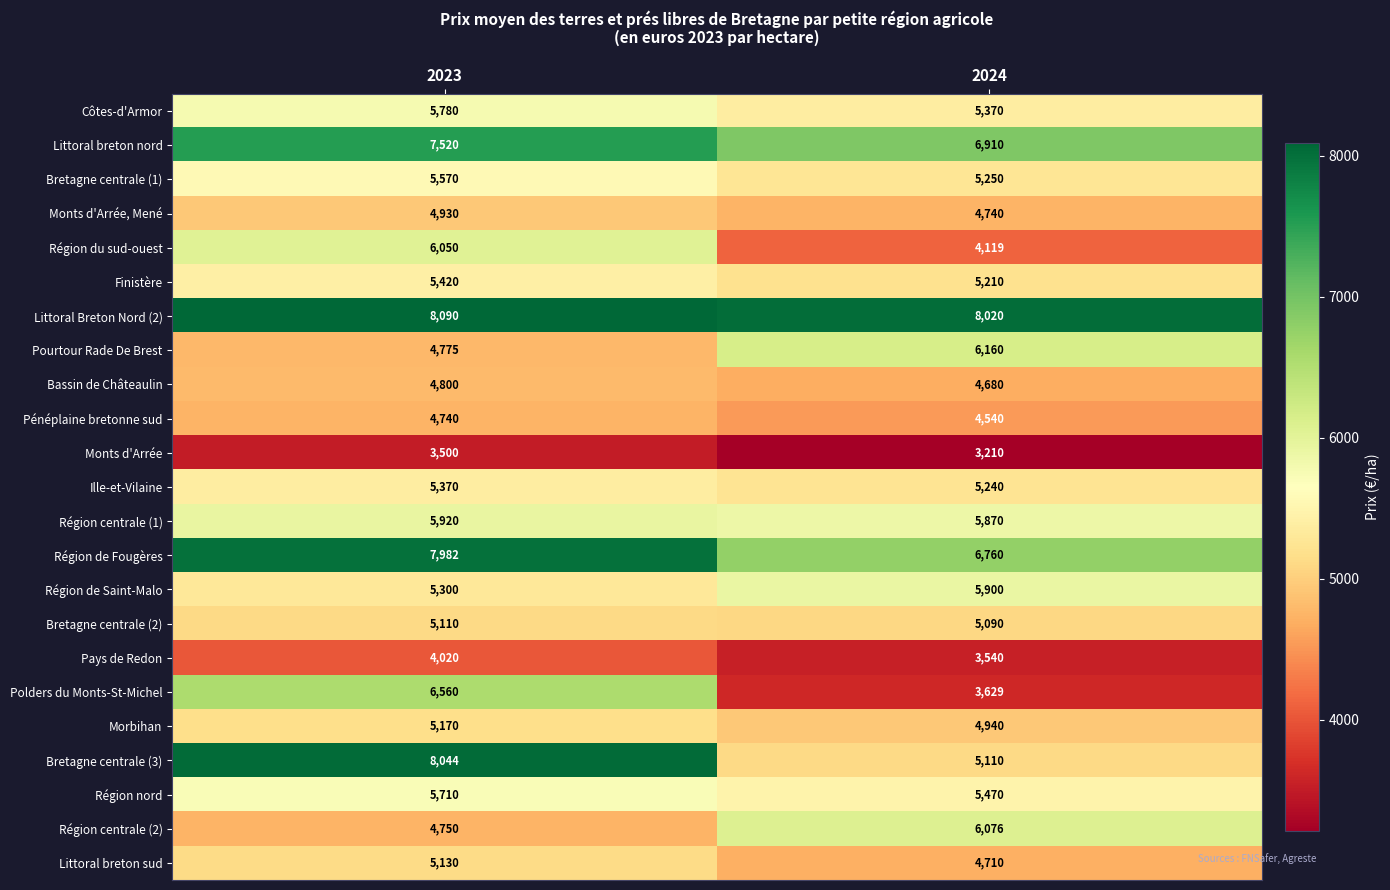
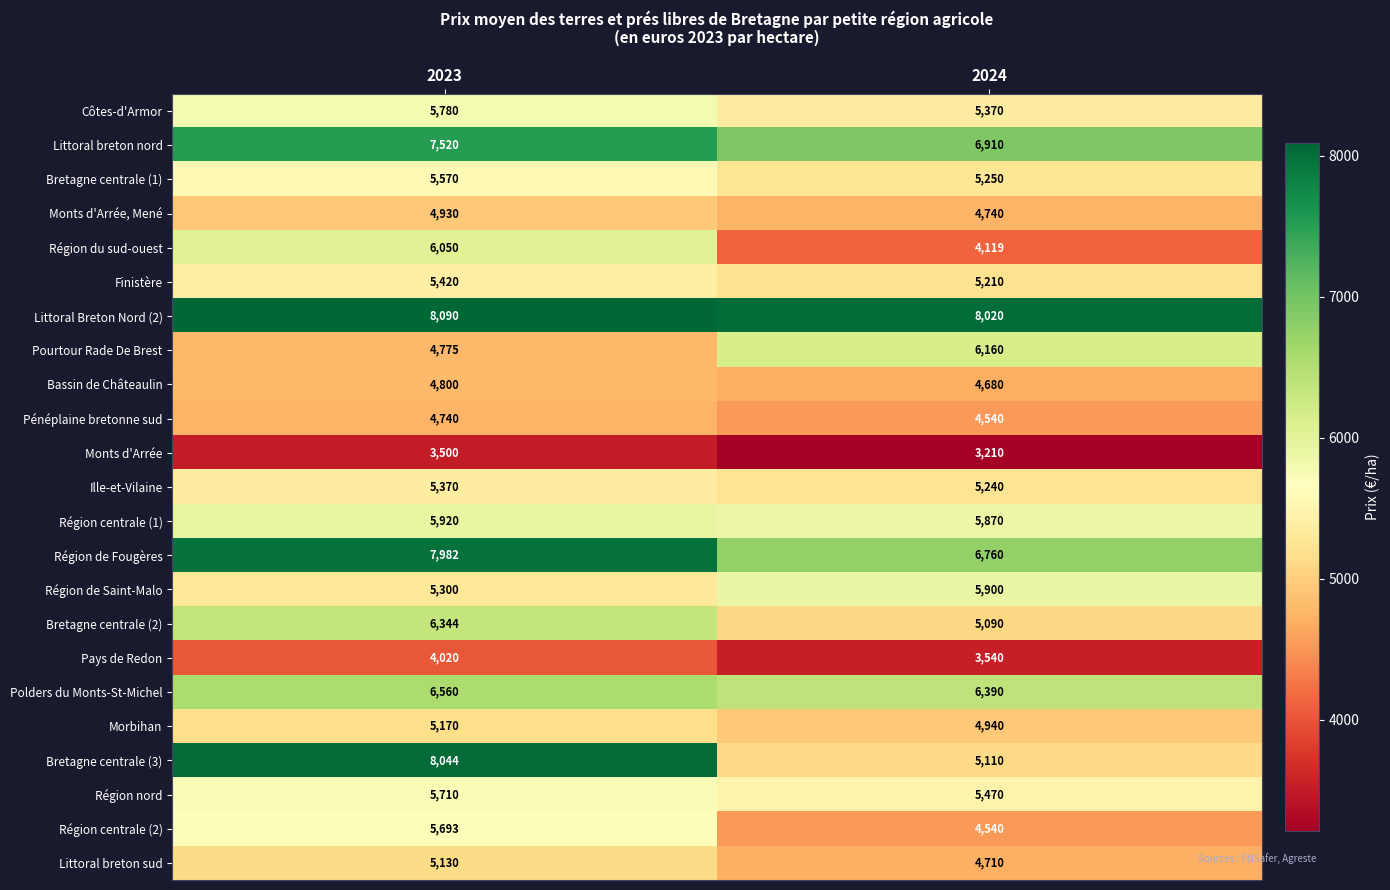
Bretagne centrale (2), 2023: 5,110 -> 6,344
Polders du Monts-St-Michel, 2024: 3,629 -> 6,390
Région centrale (2), 2023: 4,750 -> 5,693
Région centrale (2), 2024: 6,076 -> 4,540
